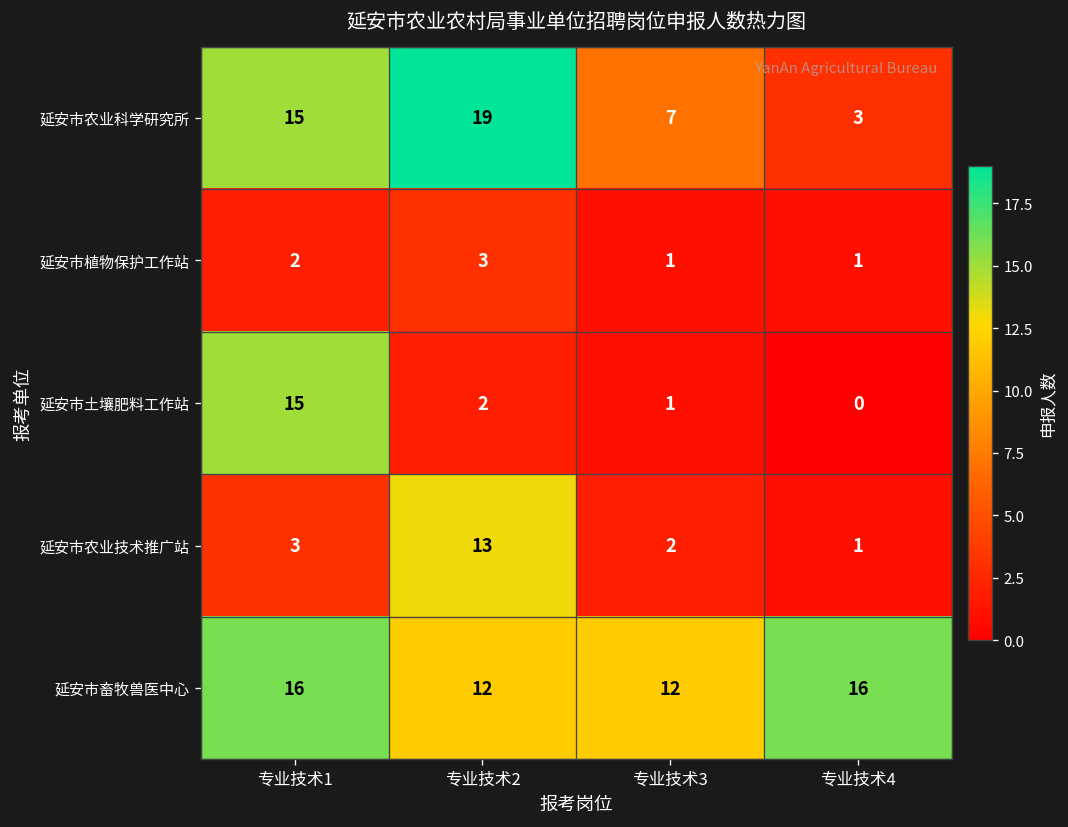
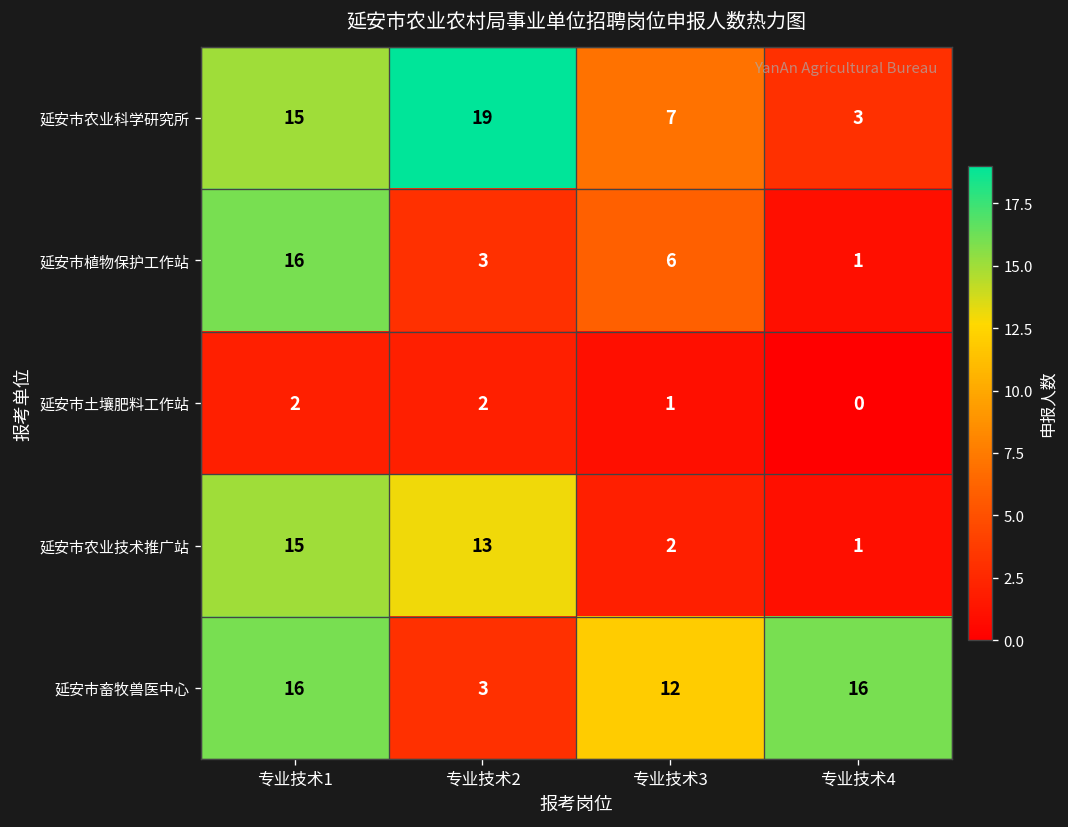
延安市植物保护工作站, 专业技术1: 2 -> 16
延安市植物保护工作站, 专业技术3: 1 -> 6
延安市土壤肥料工作站, 专业技术1: 15 -> 2
延安市农业技术推广站, 专业技术1: 3 -> 15
延安市畜牧兽医中心, 专业技术2: 12 -> 3
